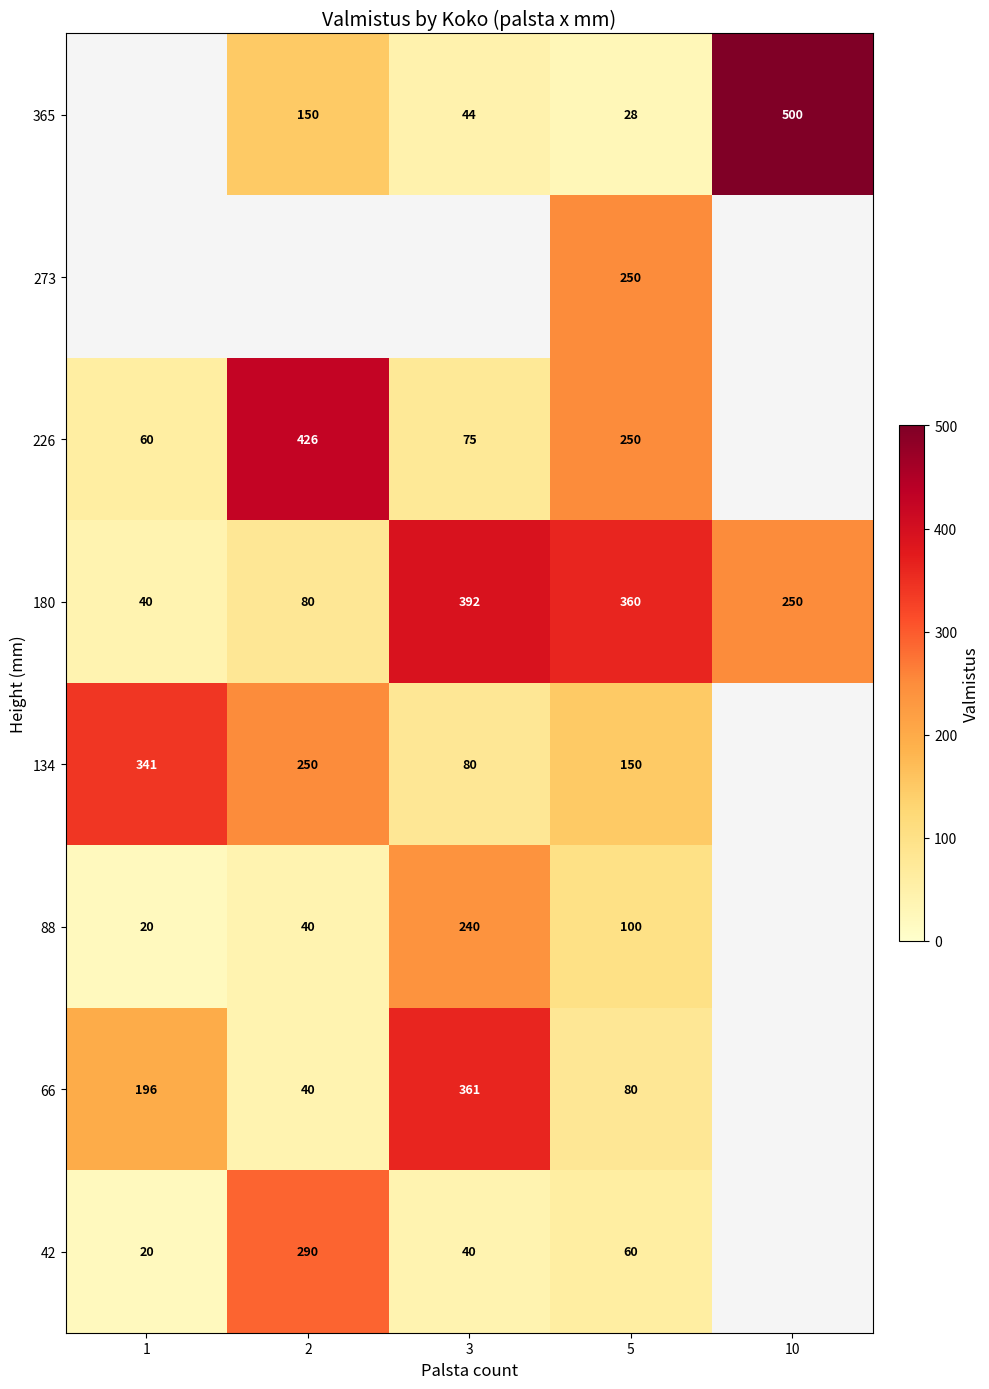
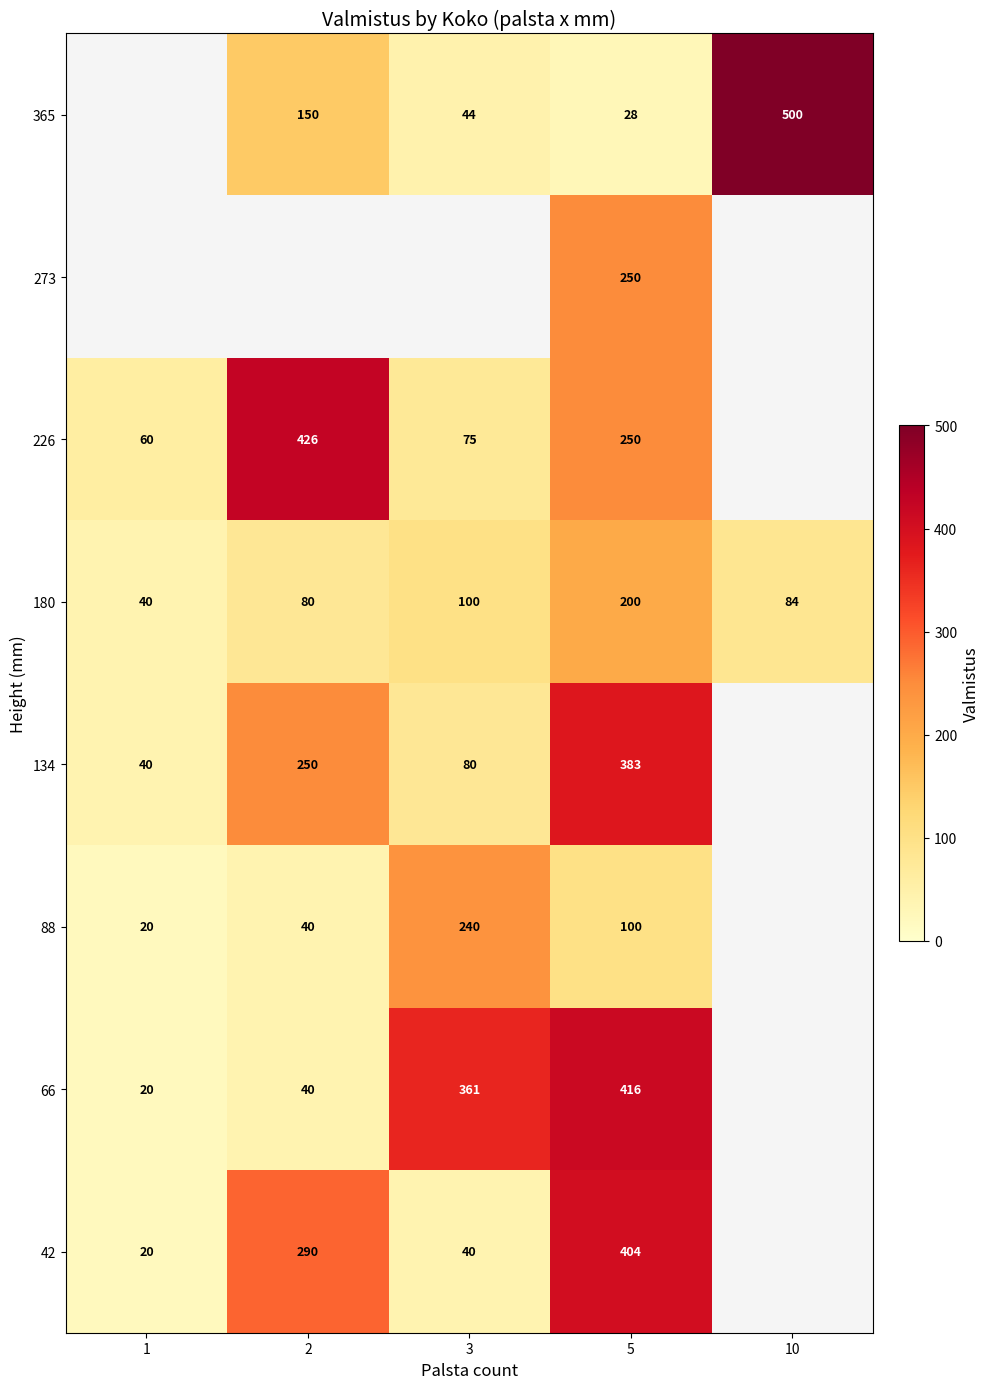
180, 3: 392 -> 100
180, 5: 360 -> 200
180, 10: 250 -> 84
134, 1: 341 -> 40
134, 5: 150 -> 383
66, 1: 196 -> 20
66, 5: 80 -> 416
42, 5: 60 -> 404
